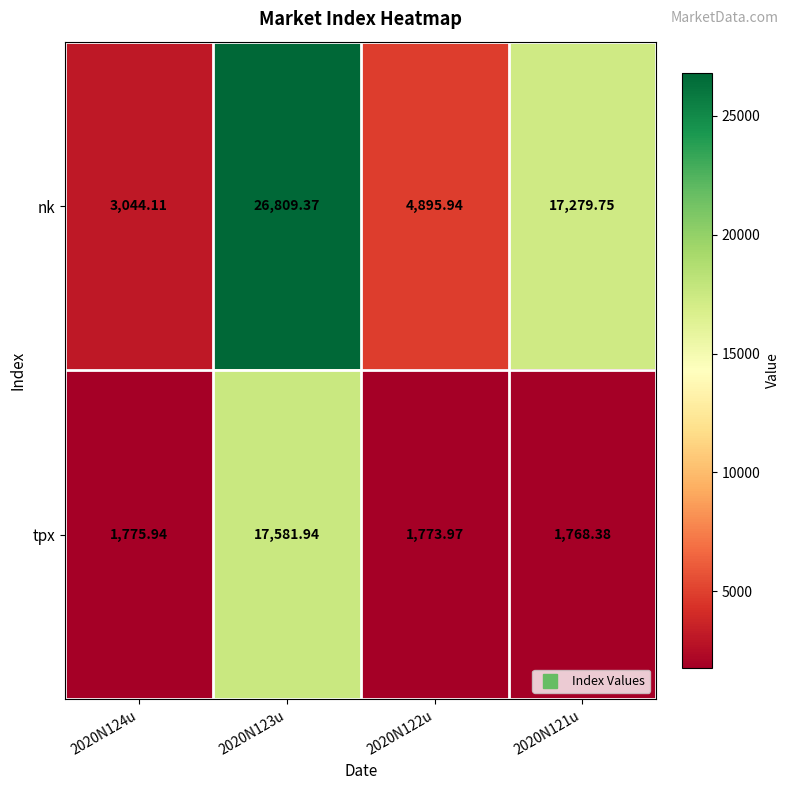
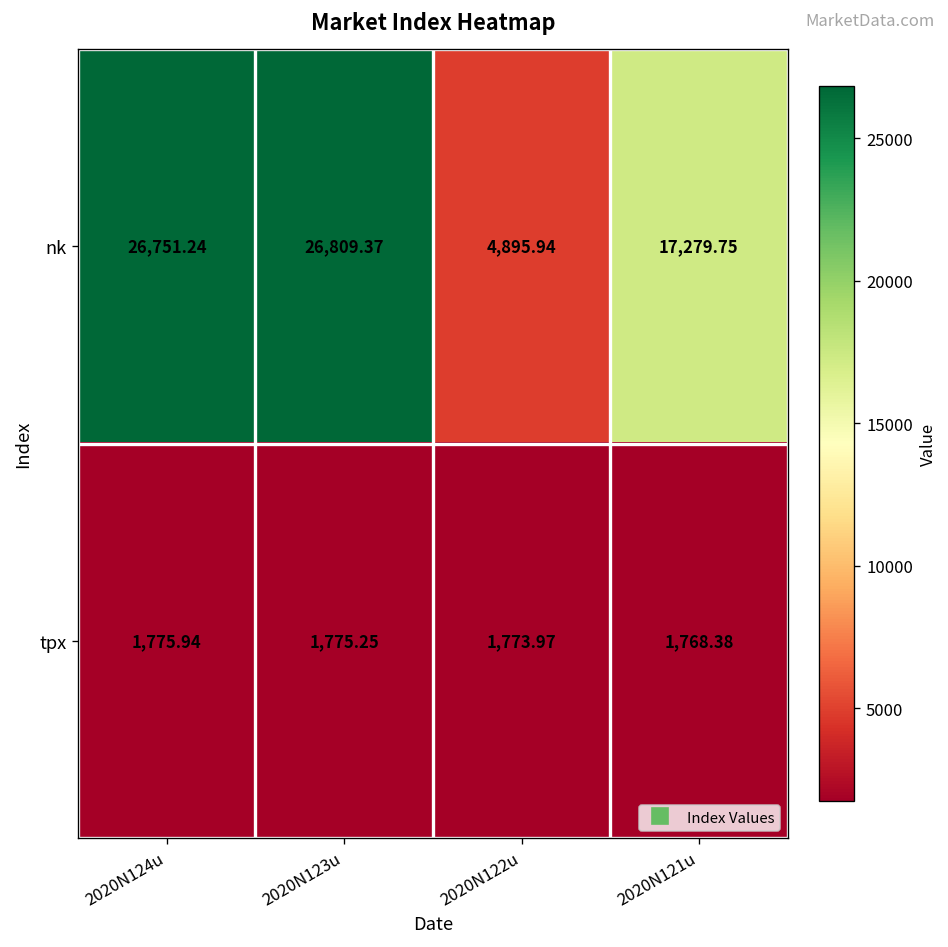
nk, 2020N124u: 3,044.11 -> 26,751.24
tpx, 2020N123u: 17,581.94 -> 1,775.25
